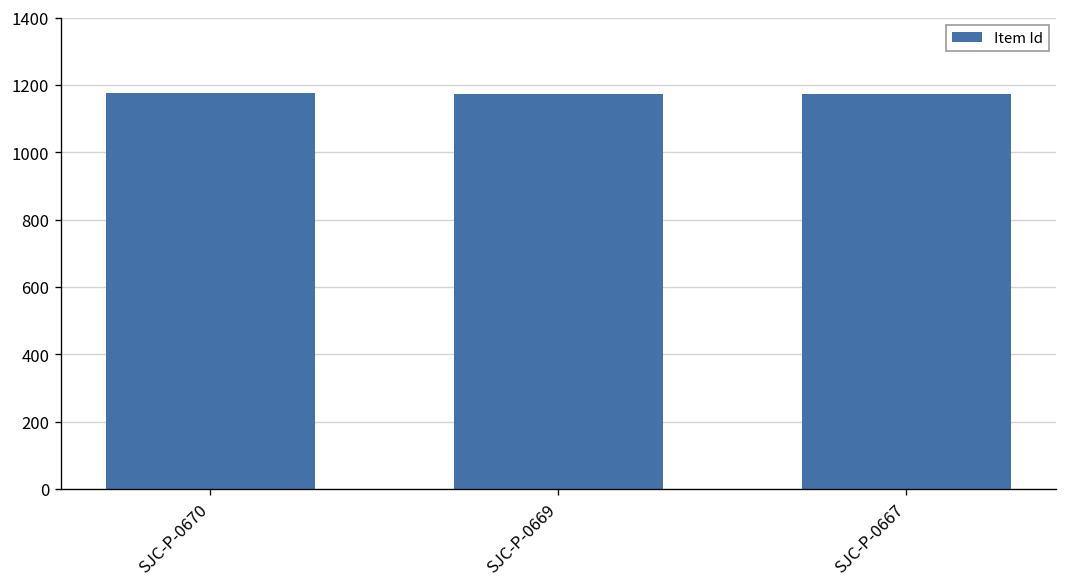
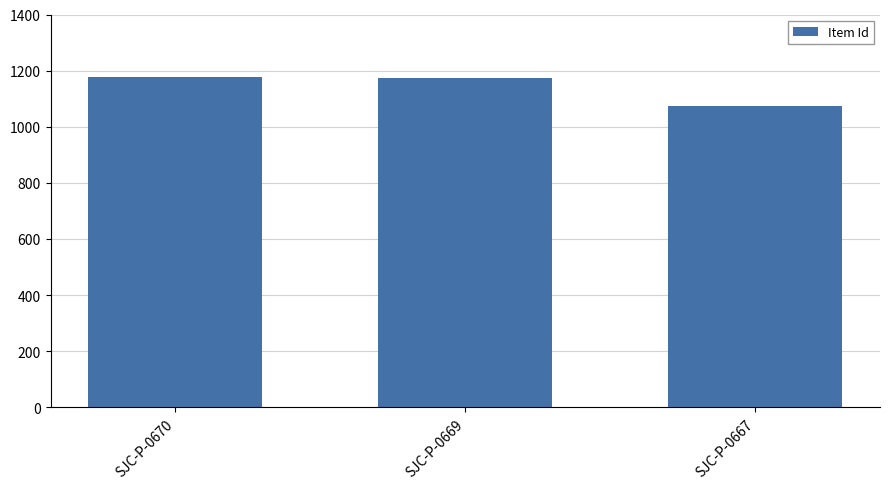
SJC-P-0667: 1170 -> 1080
